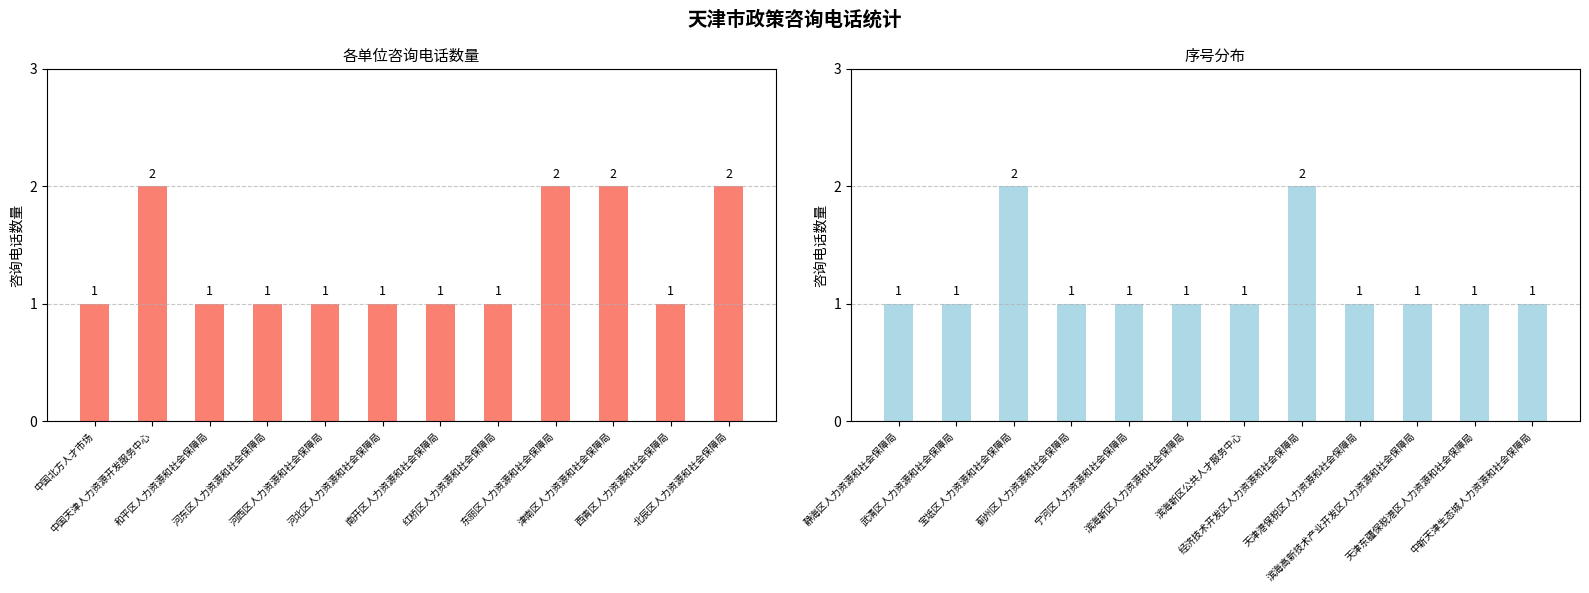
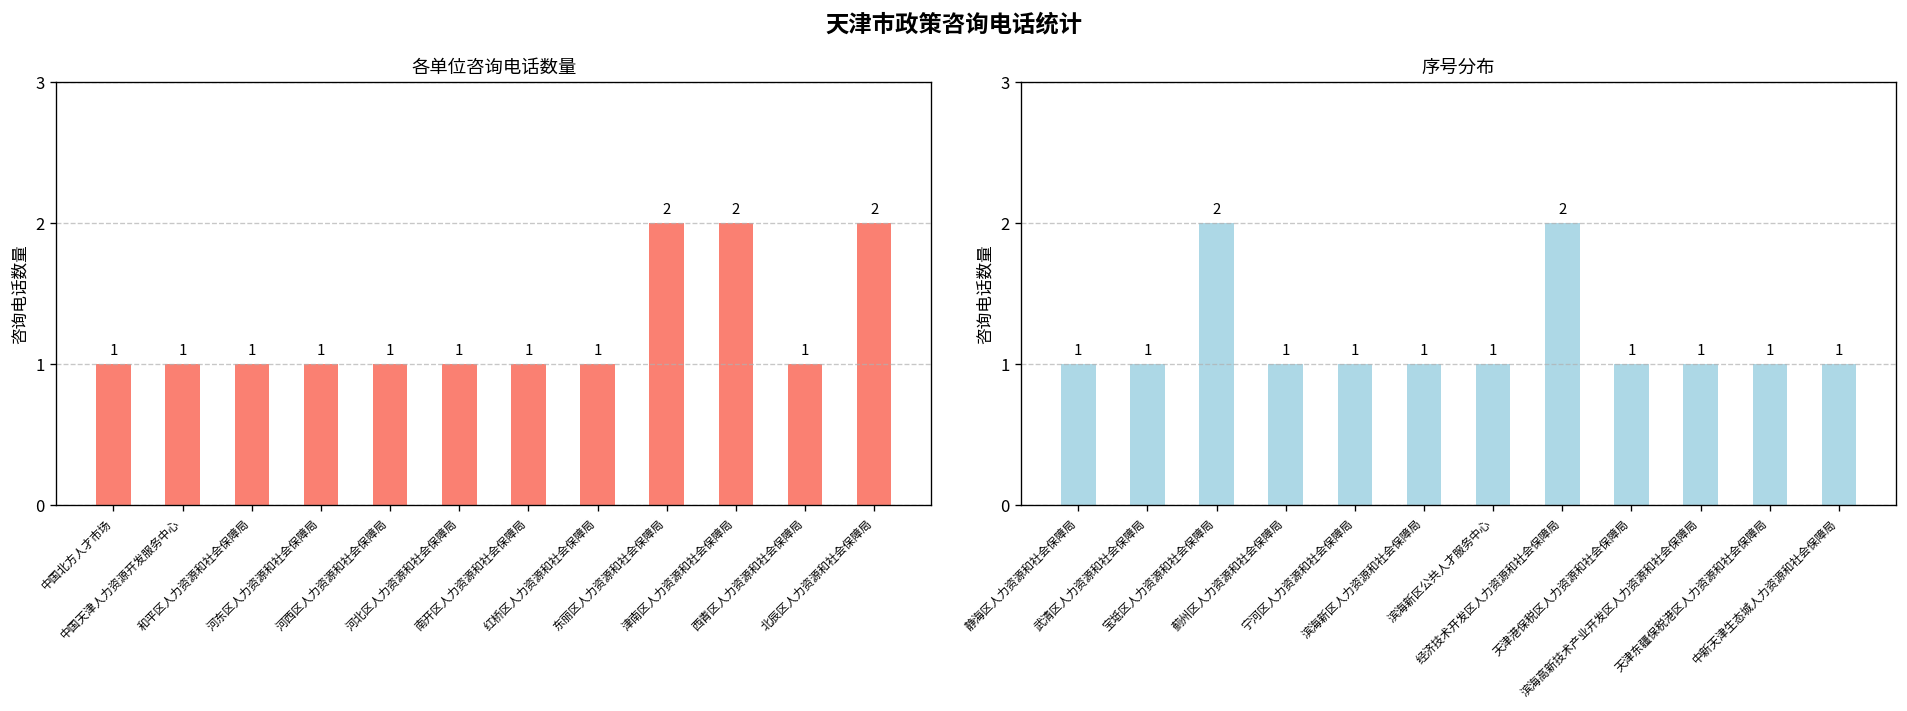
各单位咨询电话数量, 中国天津人力资源开发服务中心: 2 -> 1
